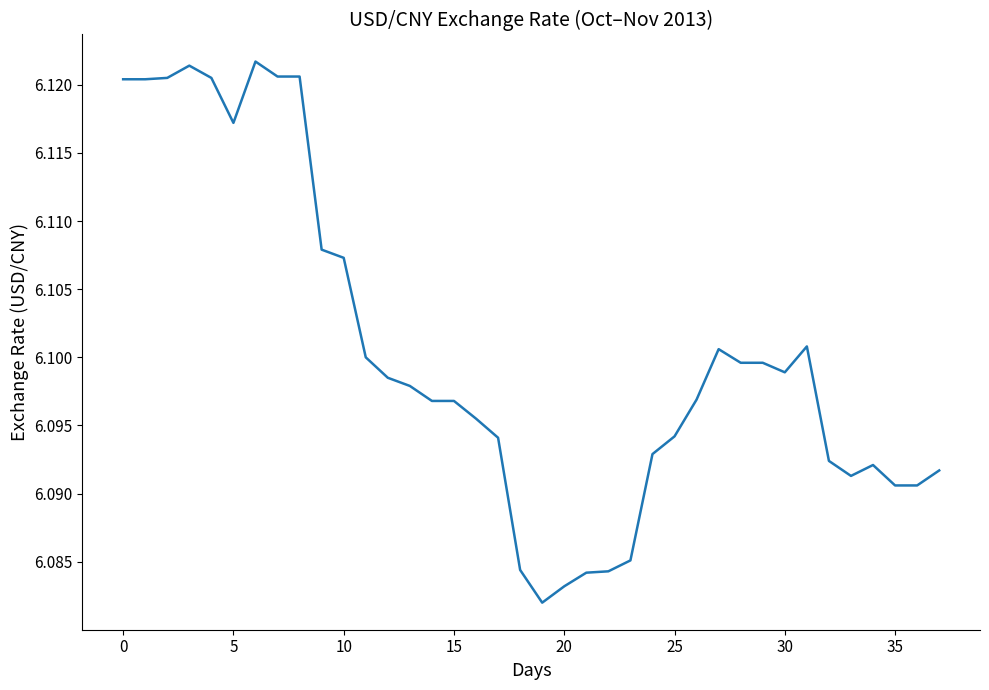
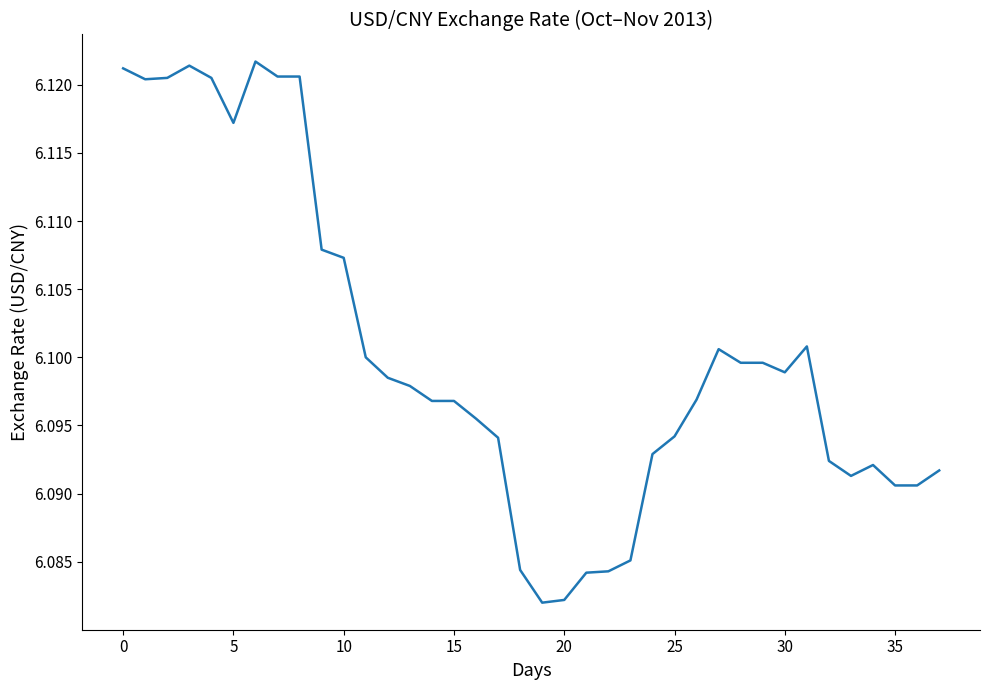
0: 6.1204 -> 6.1212
20: 6.0832 -> 6.0822
